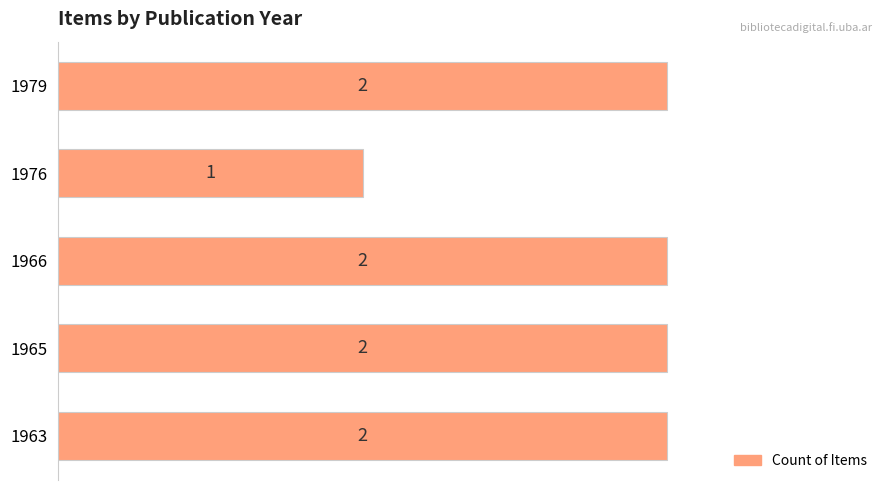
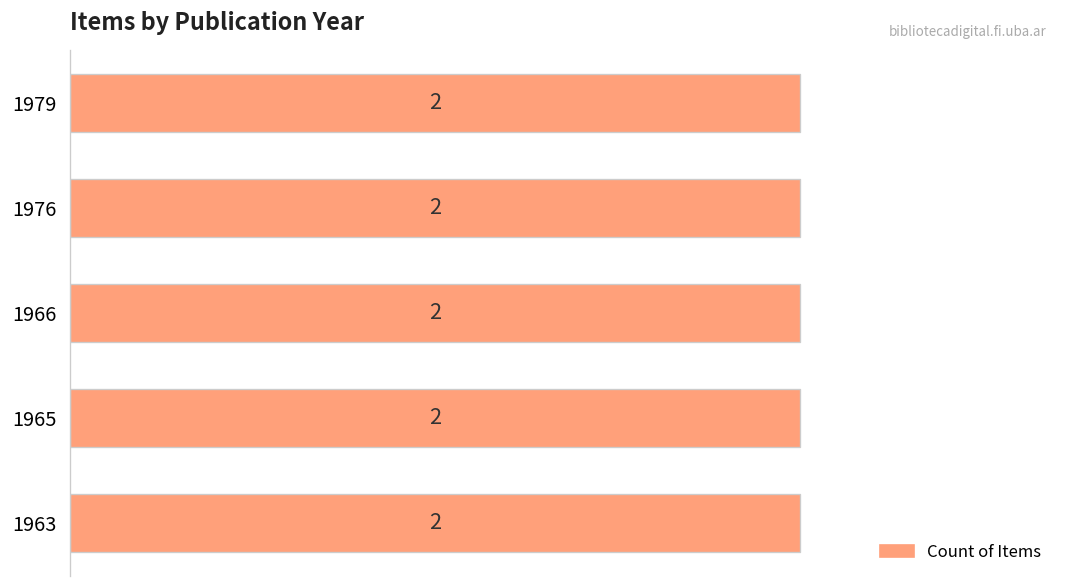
1976: 1 -> 2
